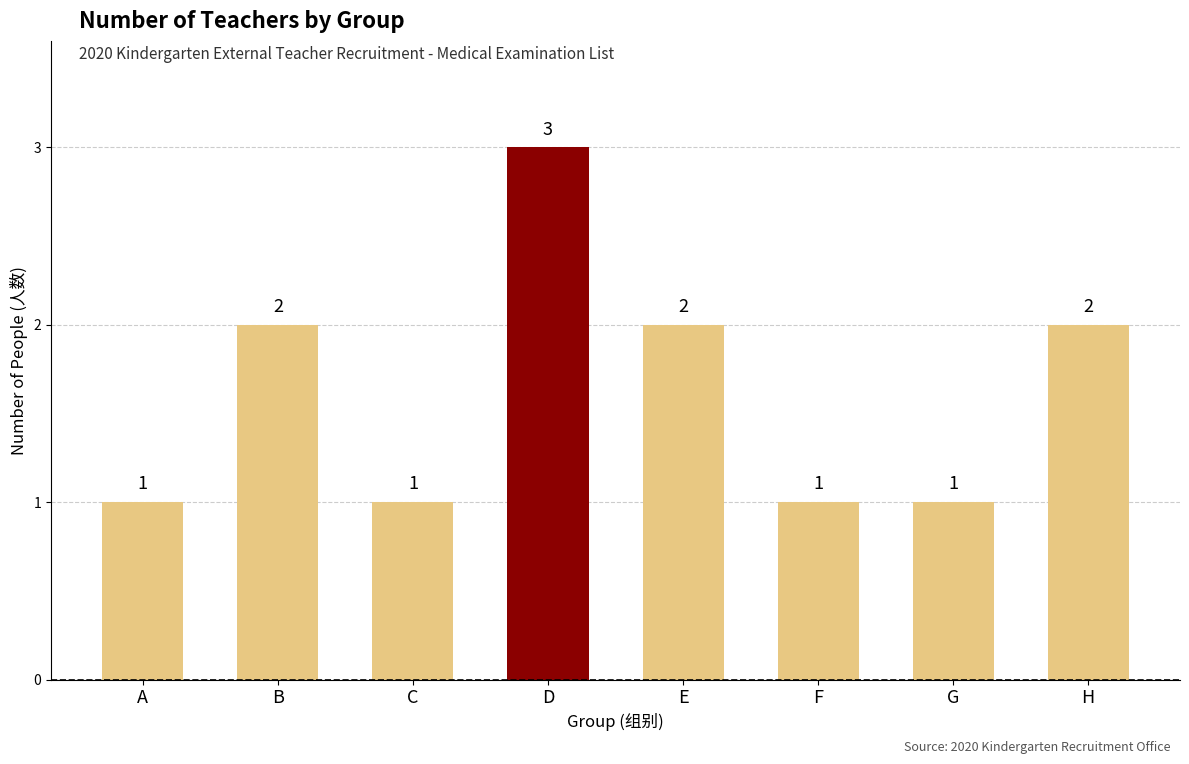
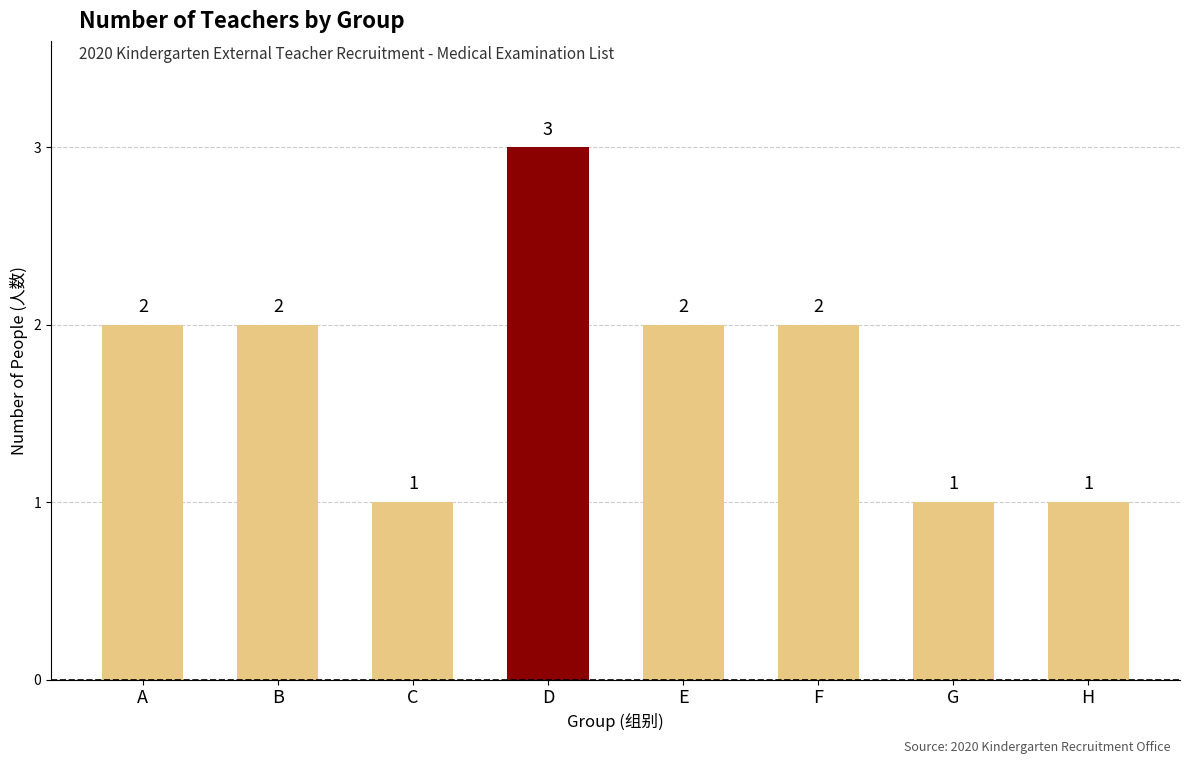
A: 1 -> 2
F: 1 -> 2
H: 2 -> 1
